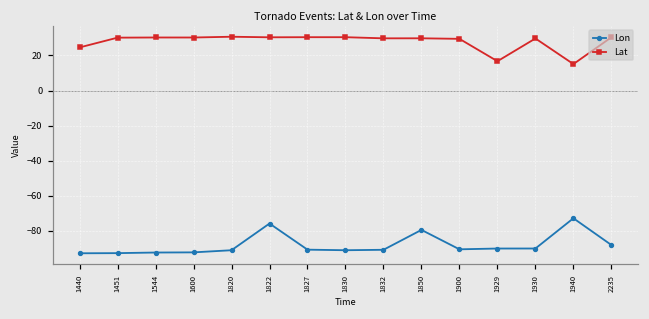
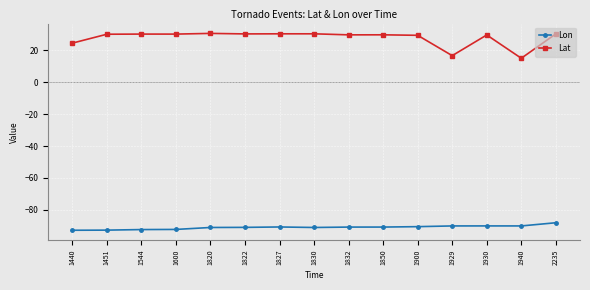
Lon, 1822: -76 -> -91
Lon, 1850: -79 -> -91
Lon, 1940: -73 -> -90
